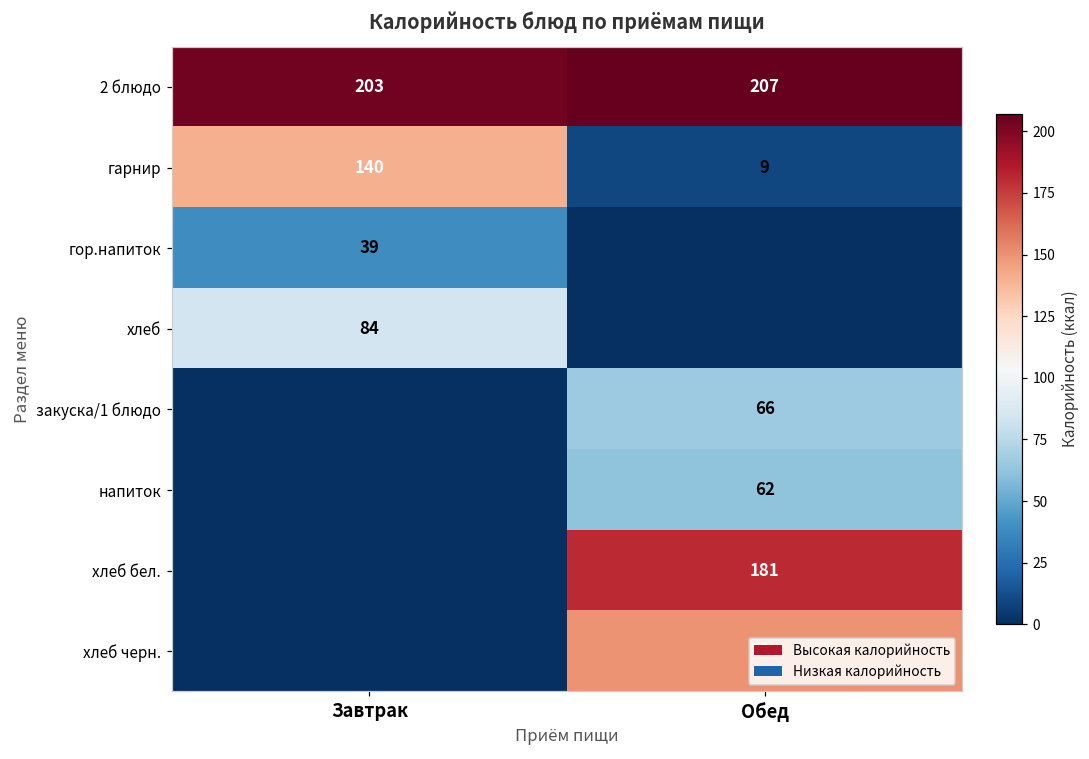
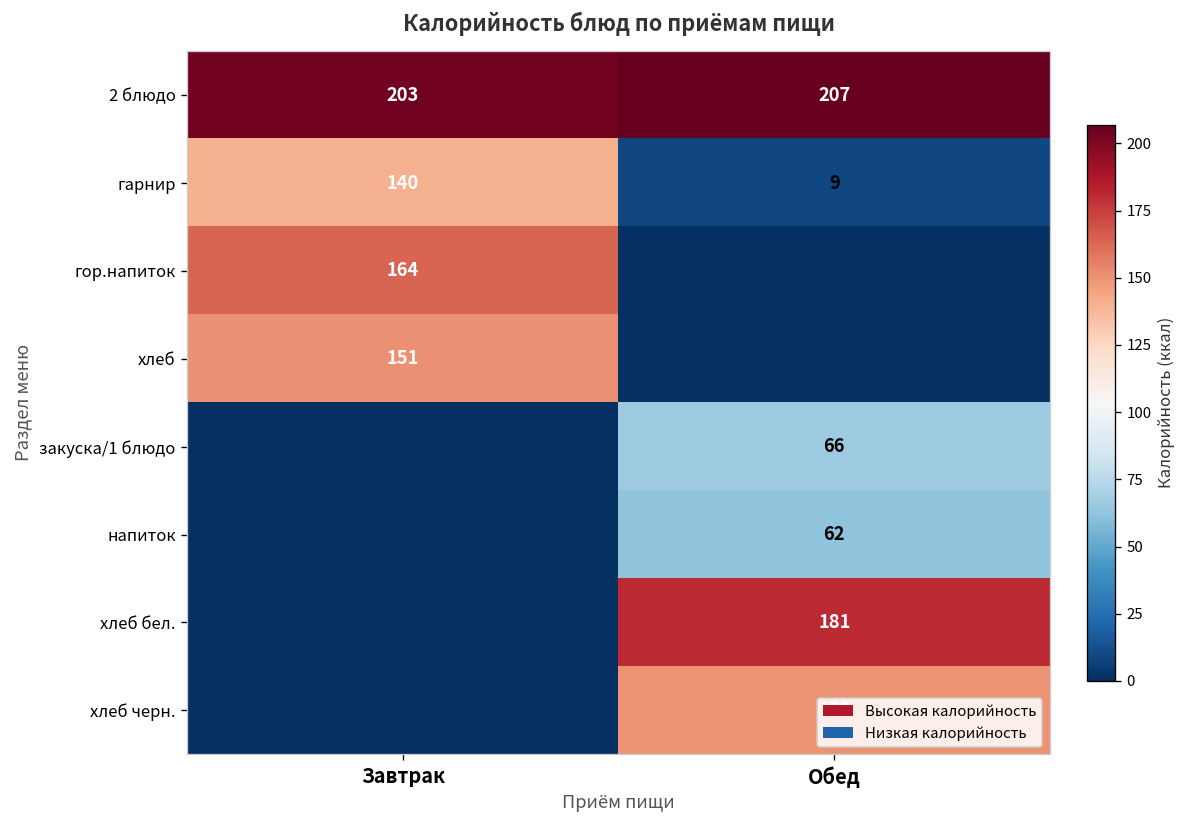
гор.напиток, Завтрак: 39 -> 164
хлеб, Завтрак: 84 -> 151
